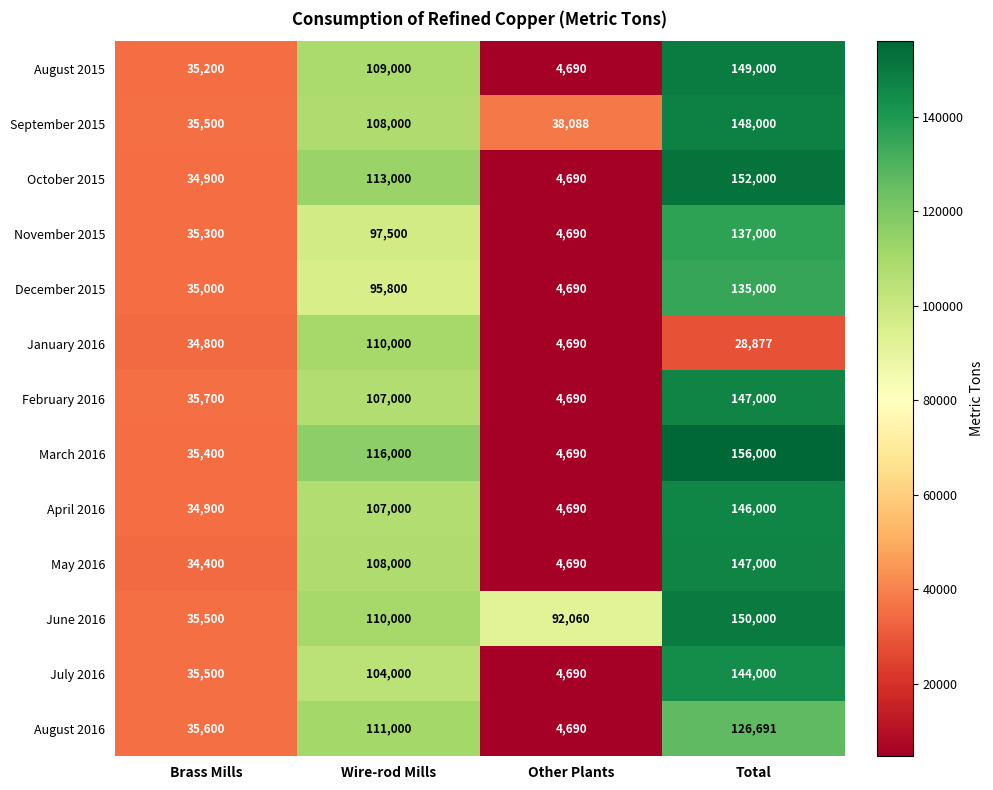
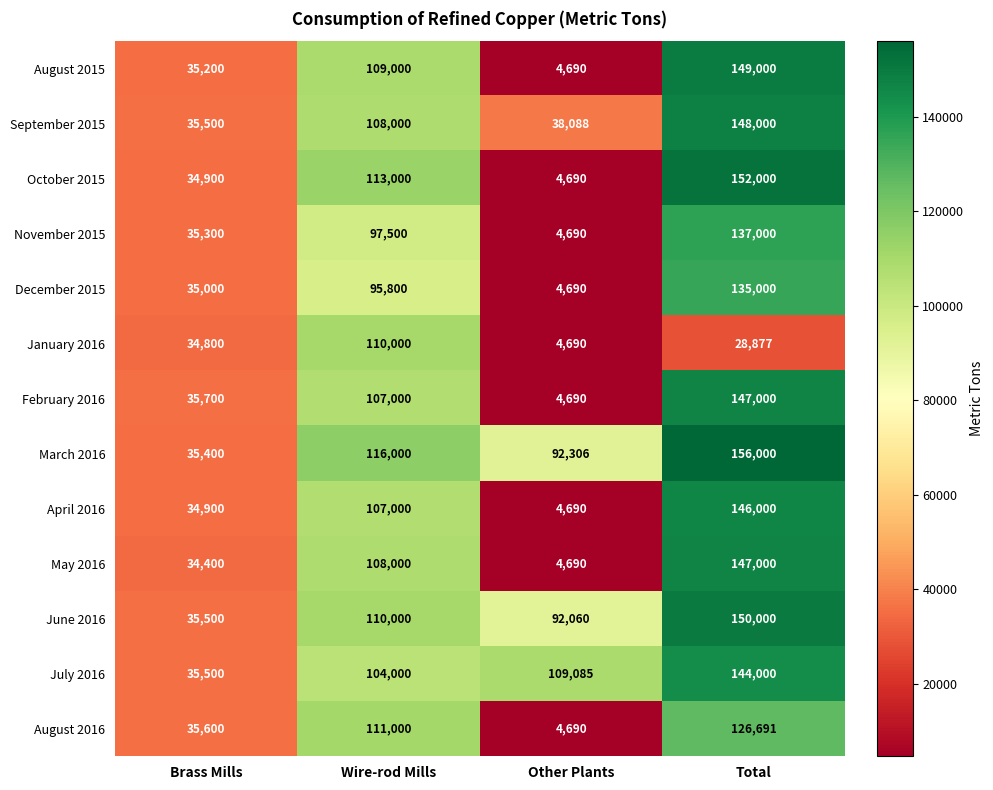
March 2016, Other Plants: 4,690 -> 92,306
July 2016, Other Plants: 4,690 -> 109,085
